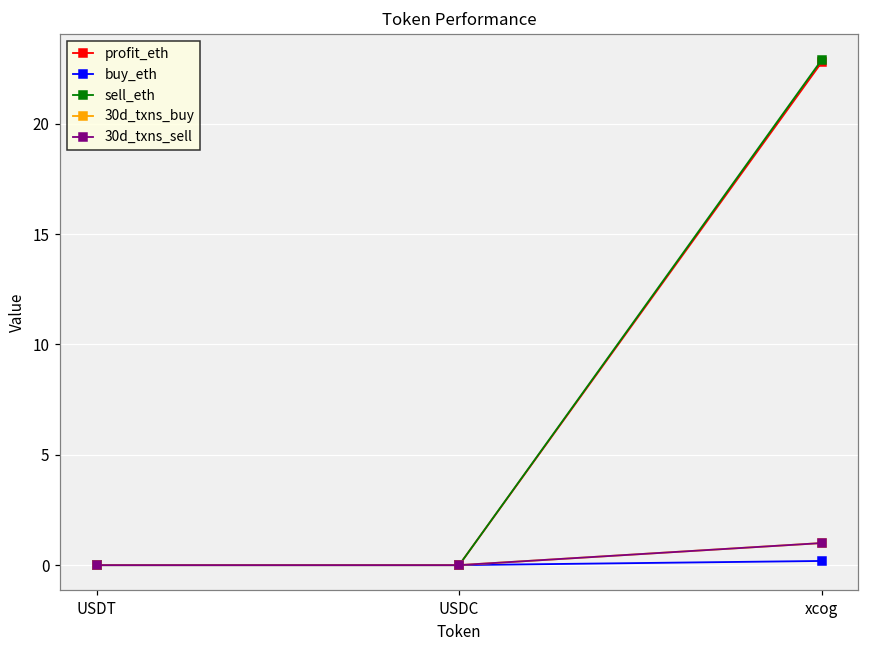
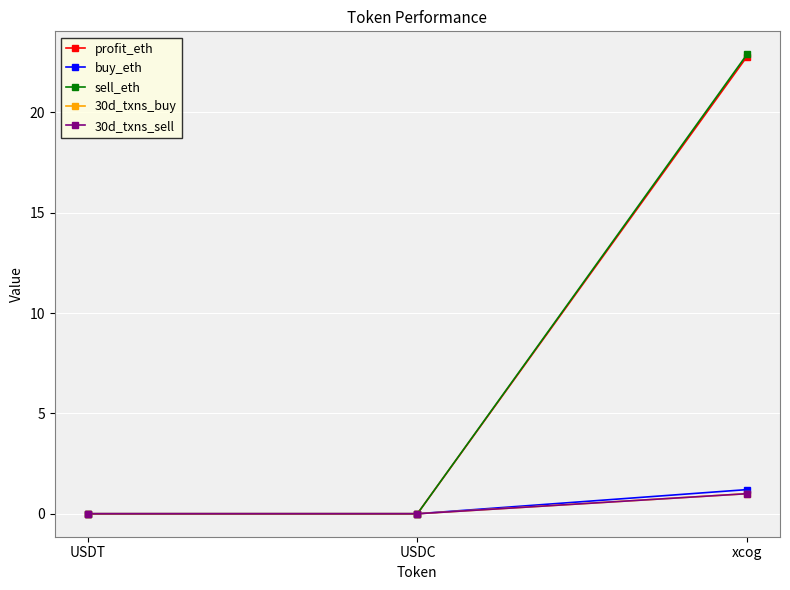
buy_eth, xcog: 0.2 -> 1.2
